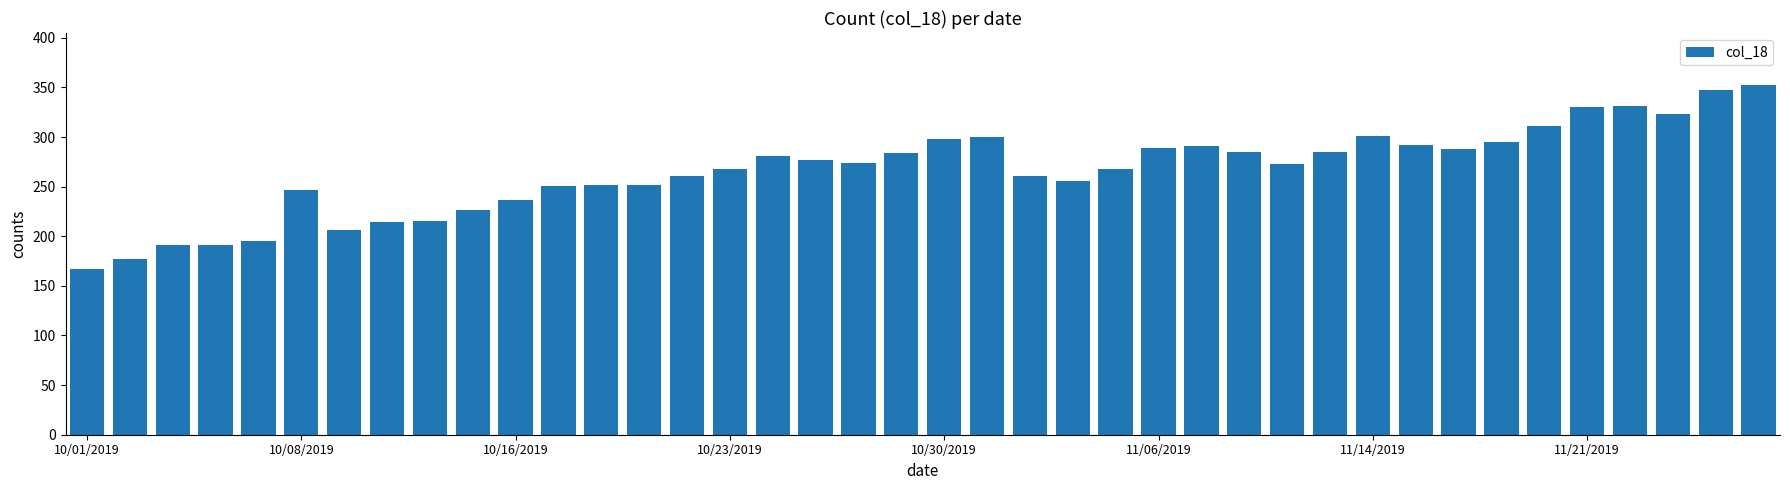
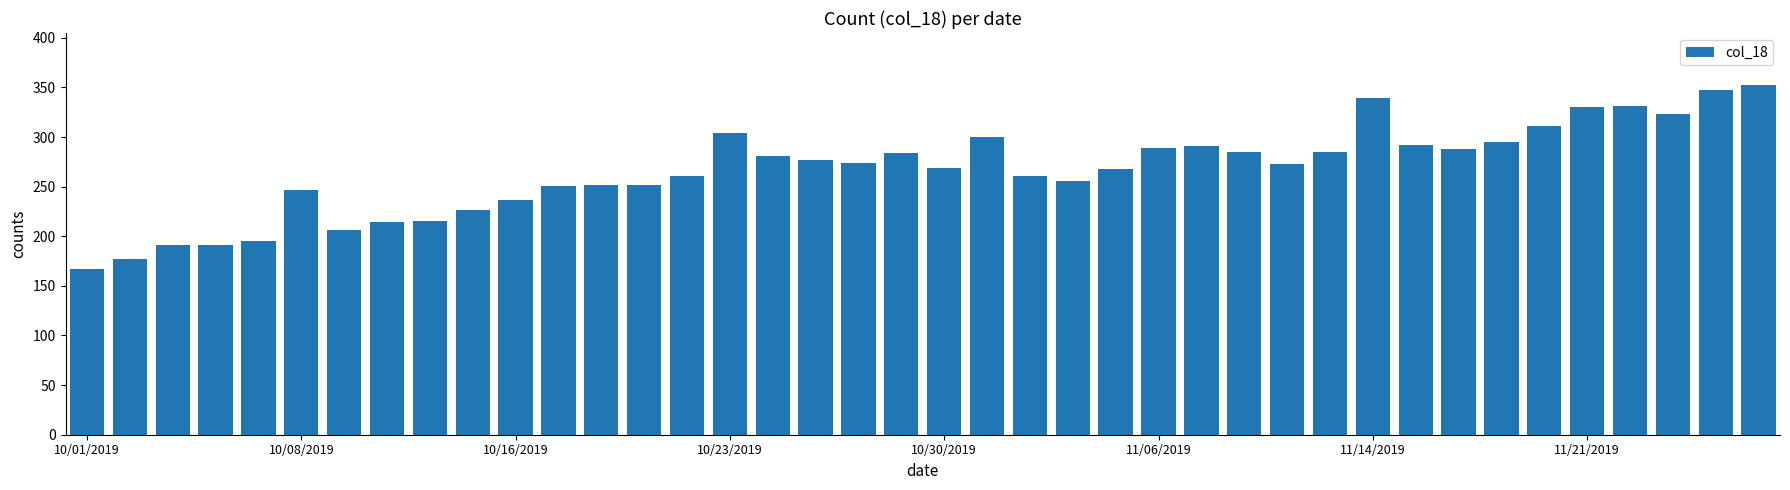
10/23/2019: 270 -> 300
10/30/2019: 300 -> 270
11/14/2019: 300 -> 340
